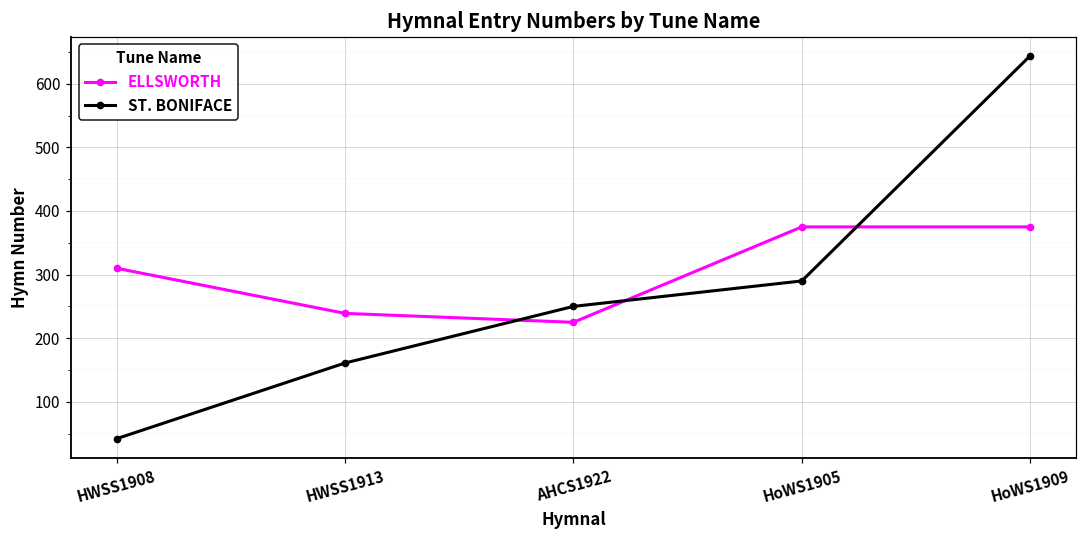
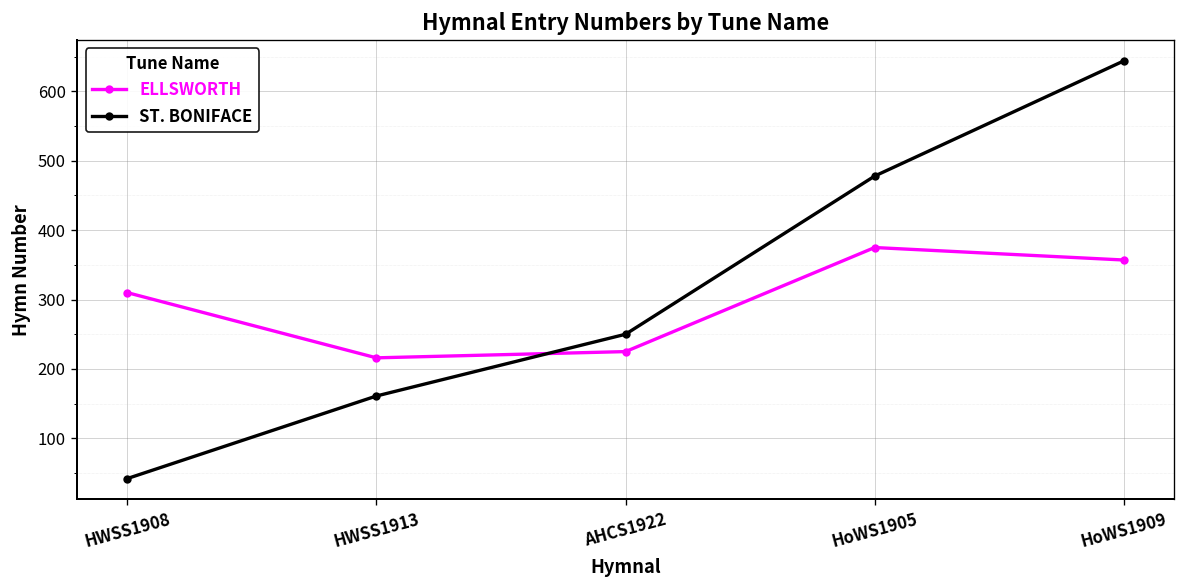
ELLSWORTH, HWSS1913: 240 -> 220
ST. BONIFACE, HoWS1905: 290 -> 480
ELLSWORTH, HoWS1909: 380 -> 360
